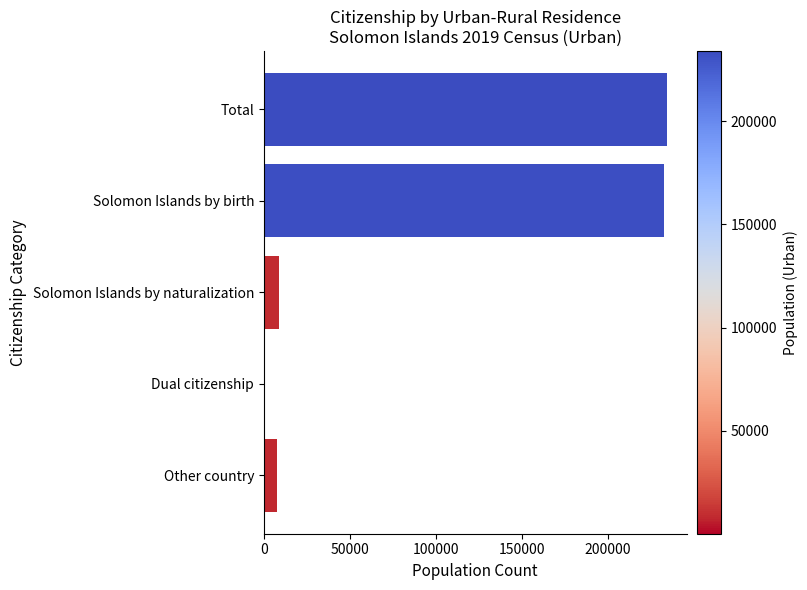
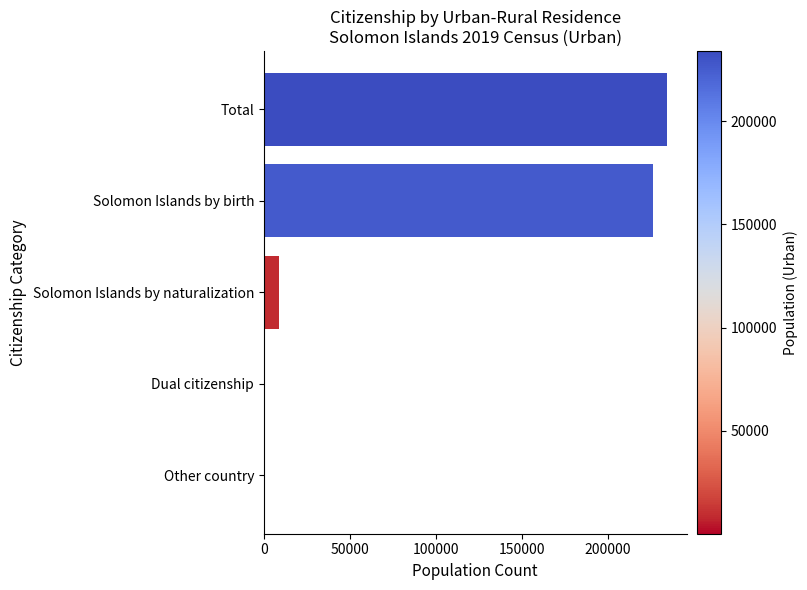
Solomon Islands by birth: 233000 -> 226000
Other country: 8000 -> 0
